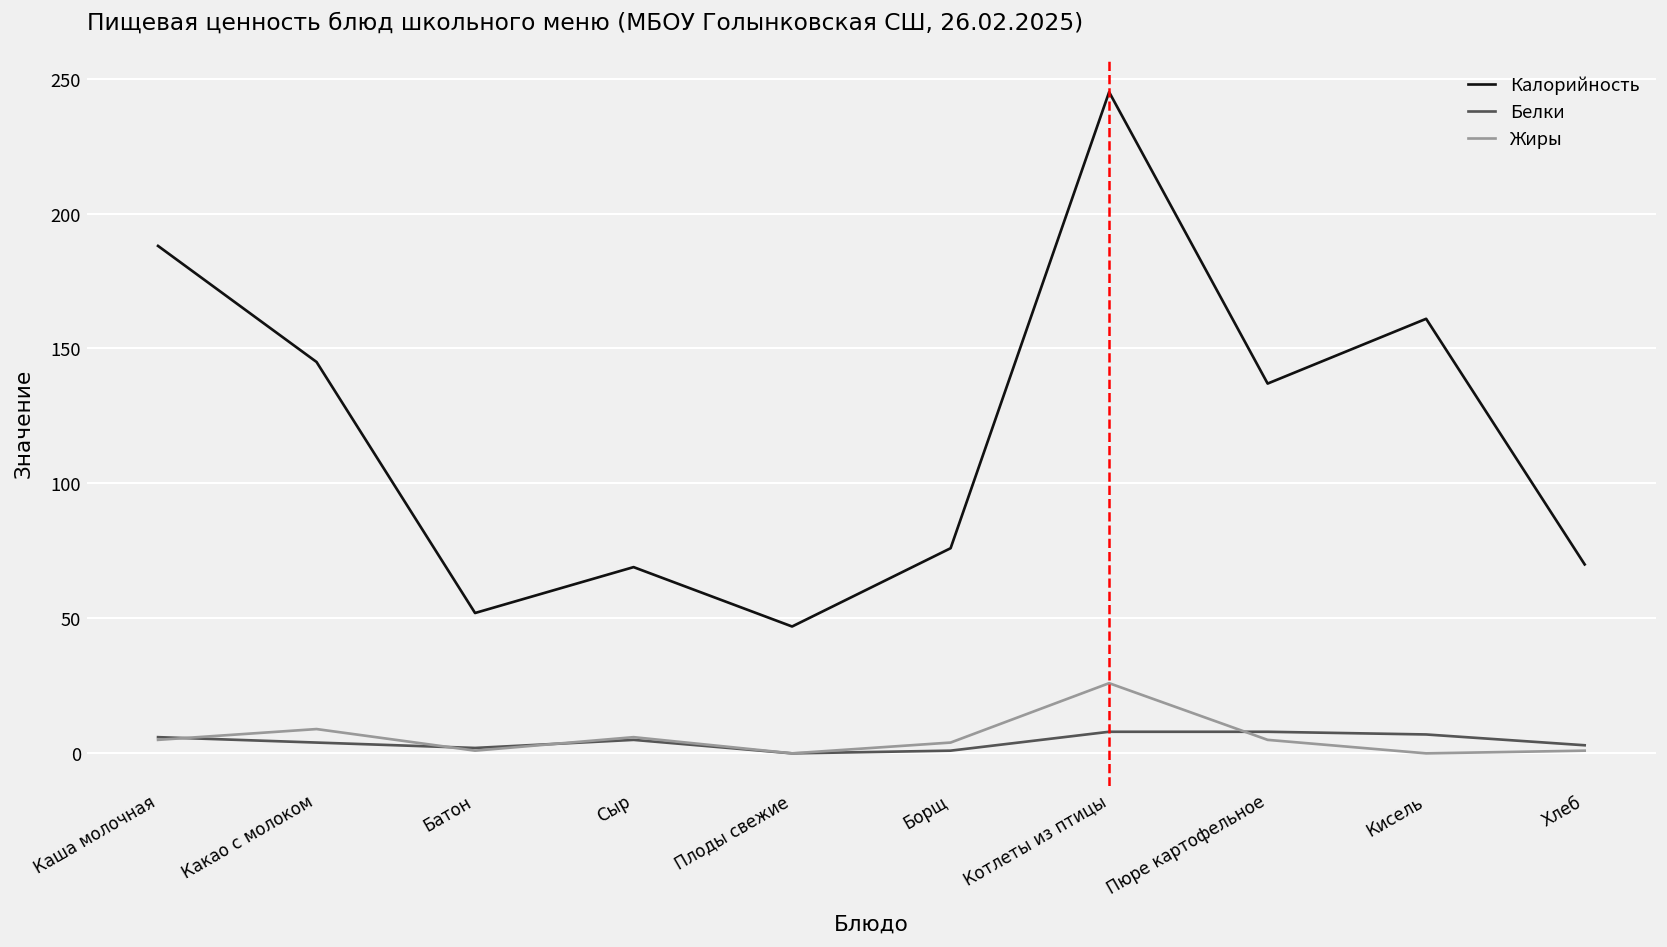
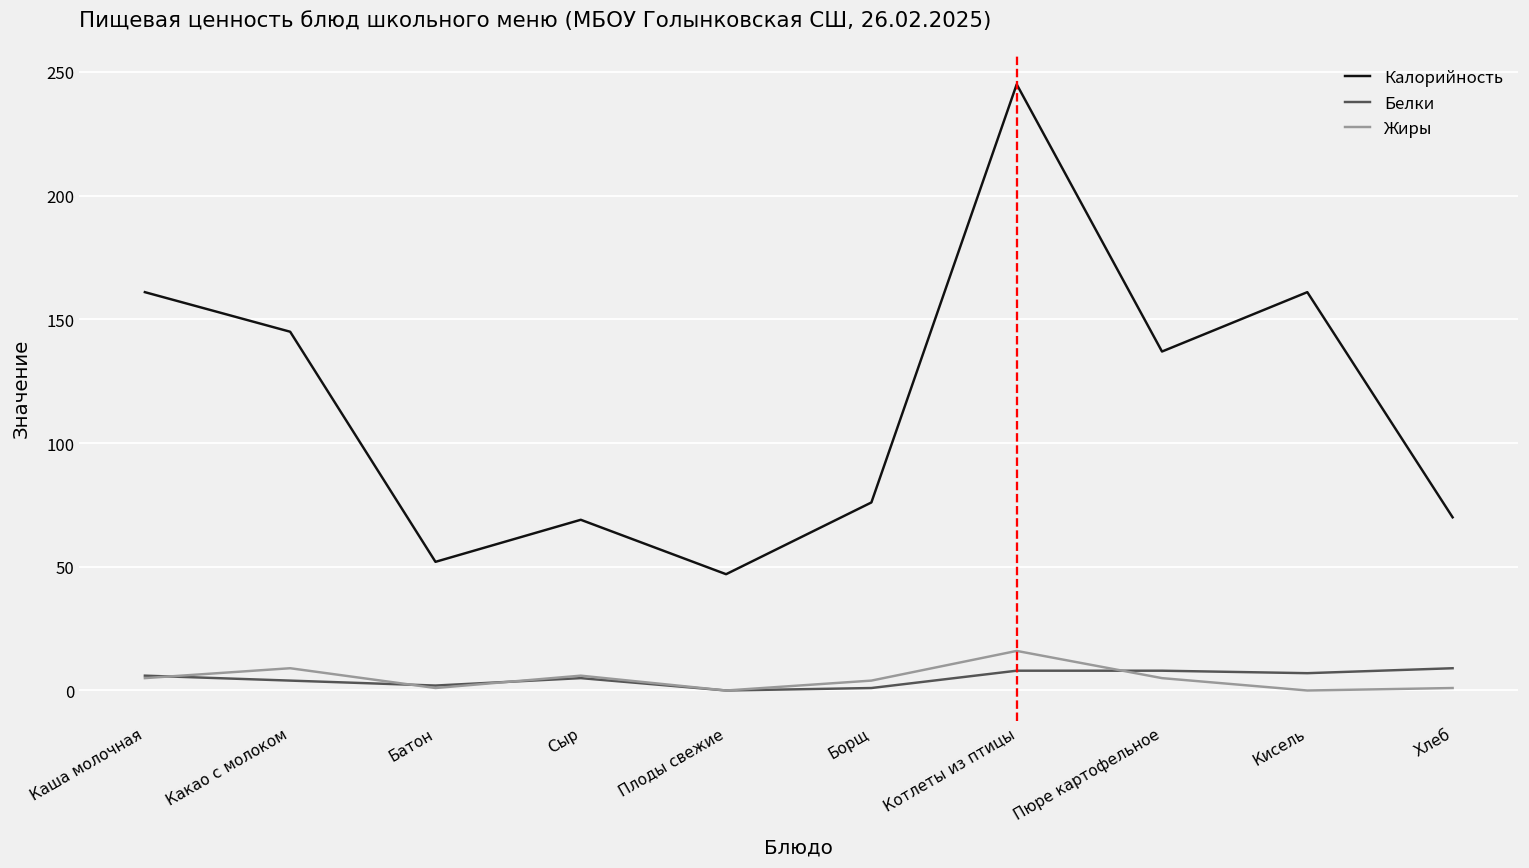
Калорийность, Каша молочная: 188 -> 161
Жиры, Котлеты из птицы: 26 -> 16
Белки, Хлеб: 3 -> 9
